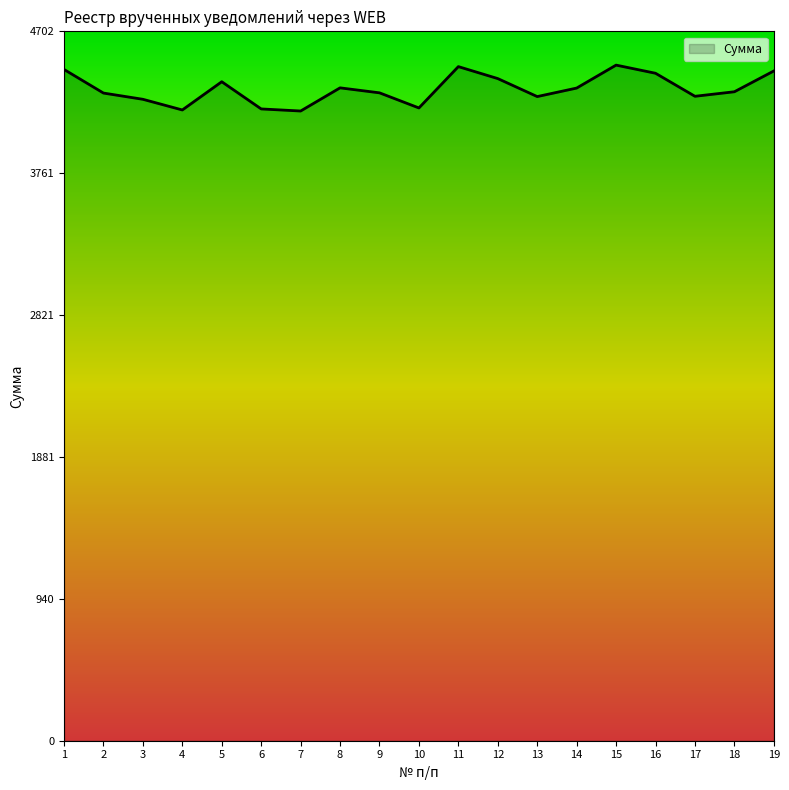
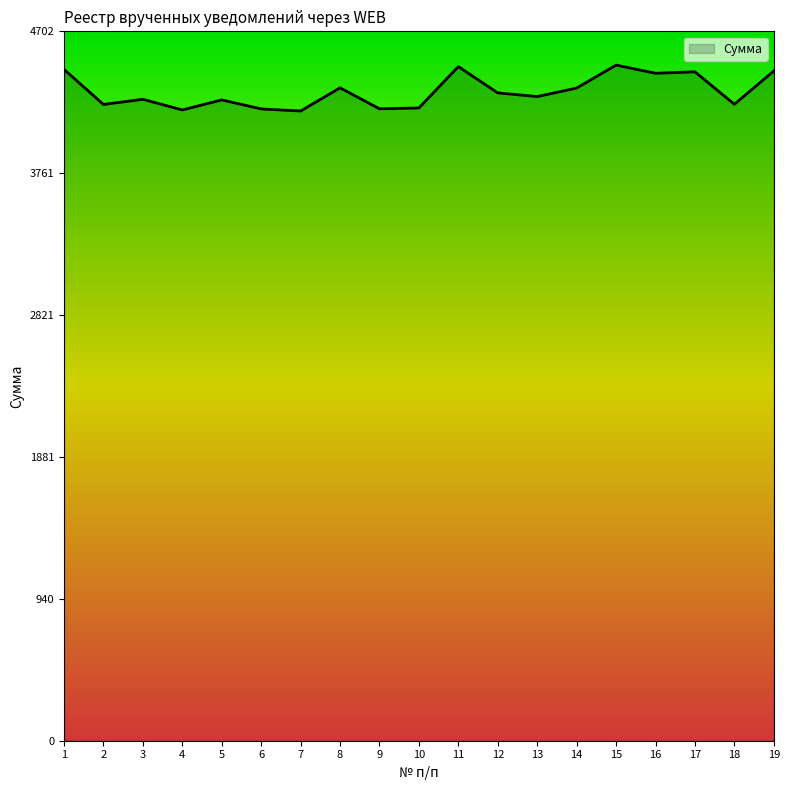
2: 4290 -> 4220
5: 4370 -> 4250
9: 4290 -> 4190
12: 4390 -> 4290
17: 4270 -> 4430
18: 4300 -> 4220
